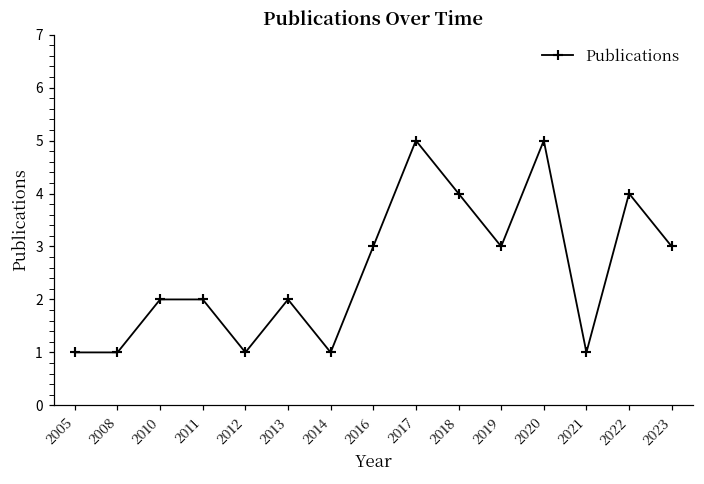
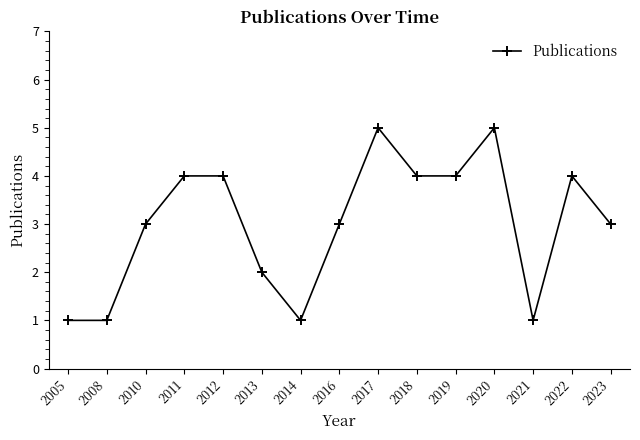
2010: 2 -> 3
2011: 2 -> 4
2012: 1 -> 4
2019: 3 -> 4
